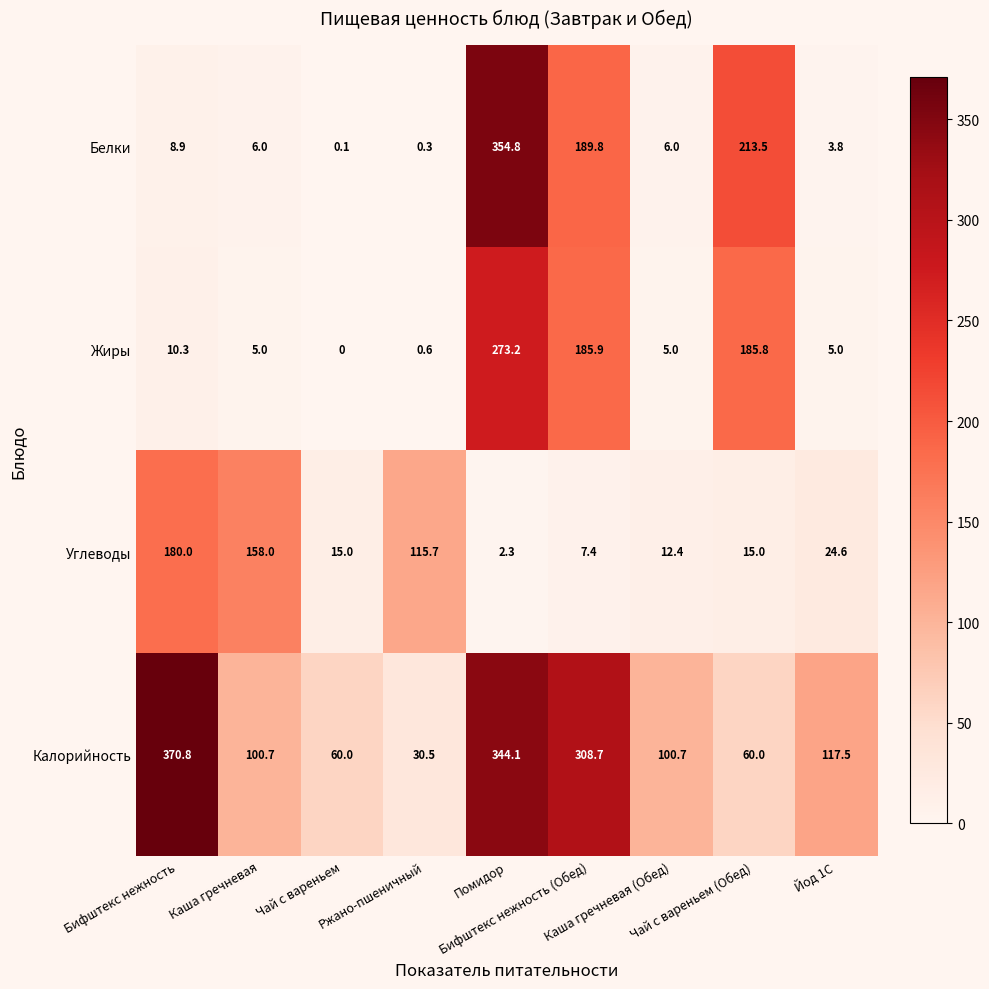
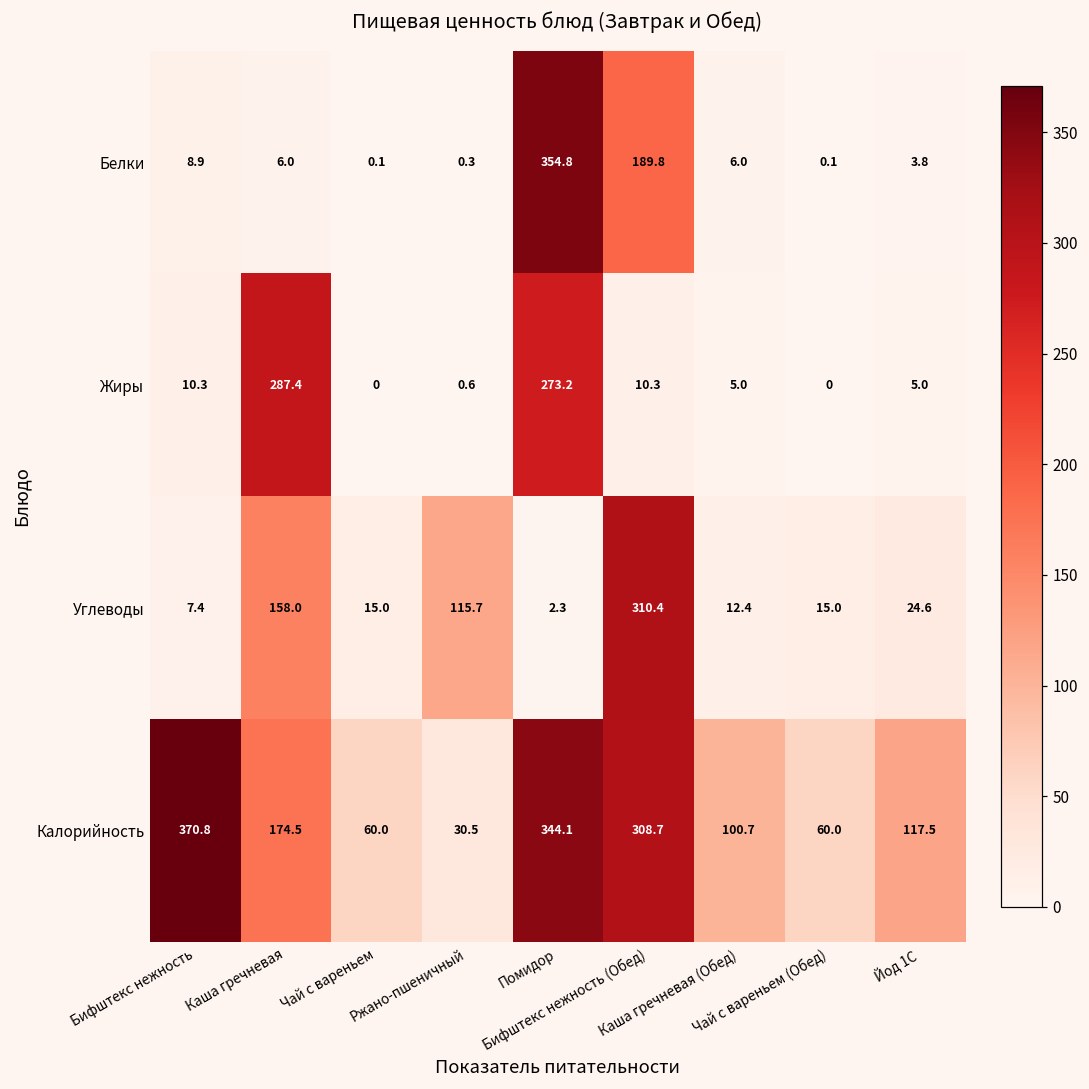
Белки, Чай с вареньем (Обед): 213.5 -> 0.1
Жиры, Каша гречневая: 5.0 -> 287.4
Жиры, Бифштекс нежность (Обед): 185.9 -> 10.3
Жиры, Чай с вареньем (Обед): 185.8 -> 0
Углеводы, Бифштекс нежность: 180.0 -> 7.4
Углеводы, Бифштекс нежность (Обед): 7.4 -> 310.4
Калорийность, Каша гречневая: 100.7 -> 174.5
